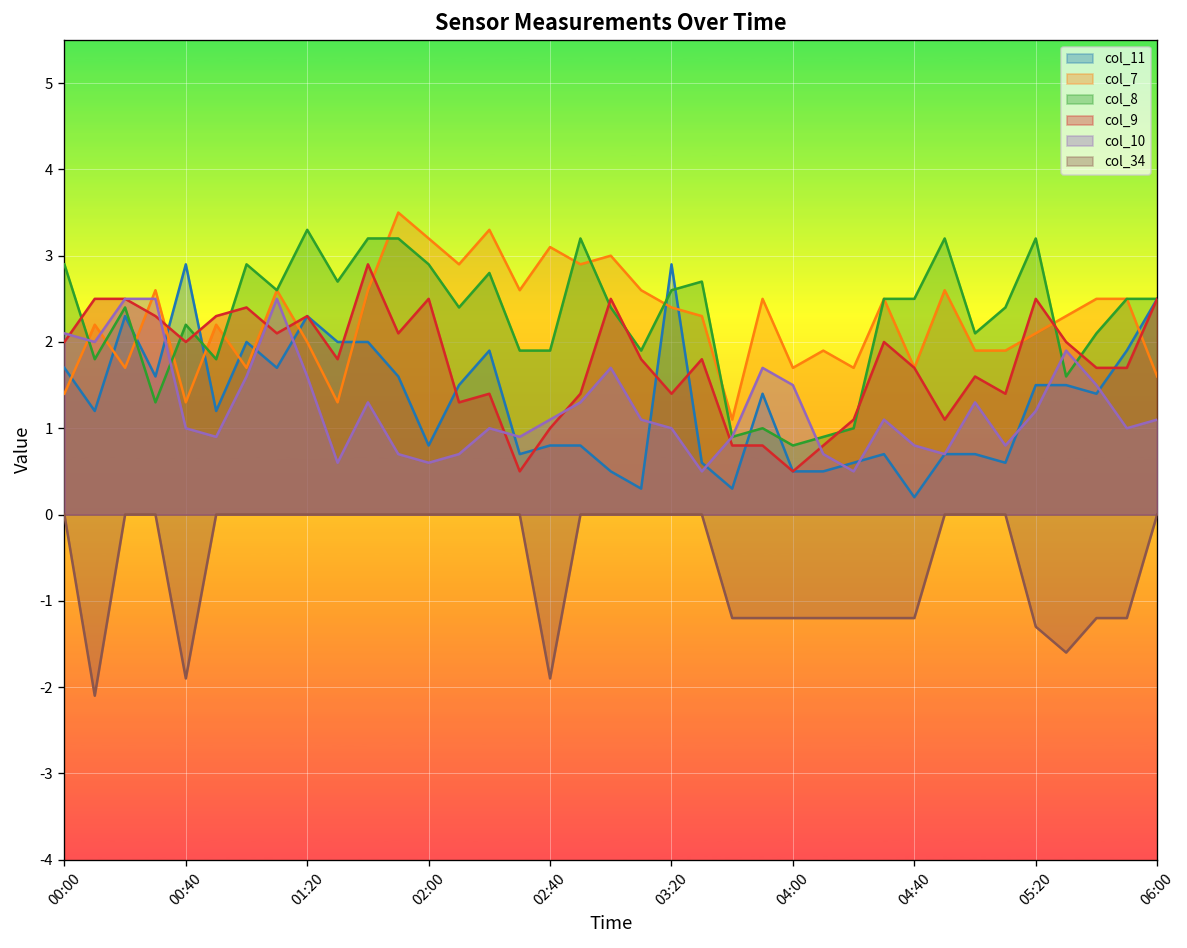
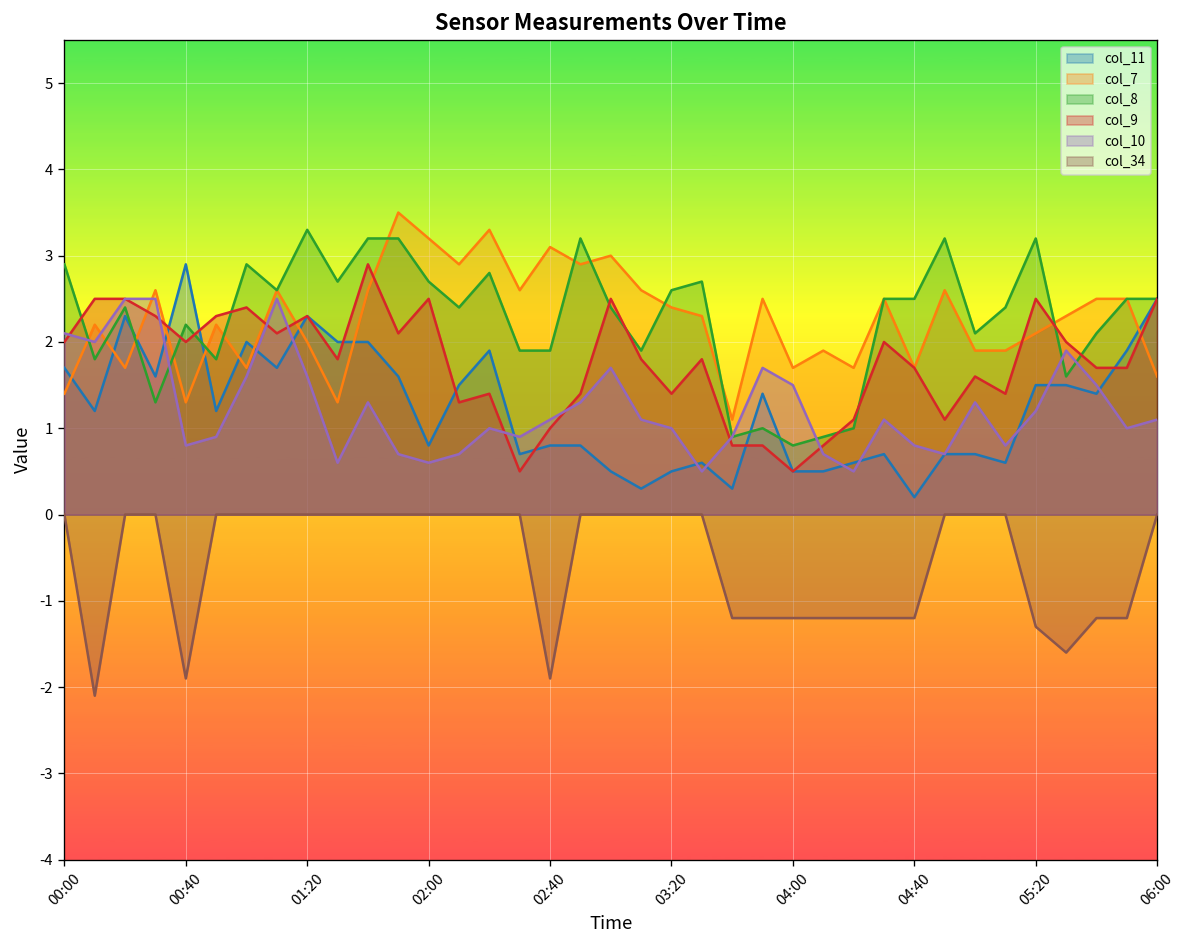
col_10, 00:40: 1.0 -> 0.8
col_8, 02:00: 2.9 -> 2.7
col_11, 03:20: 2.9 -> 0.5
